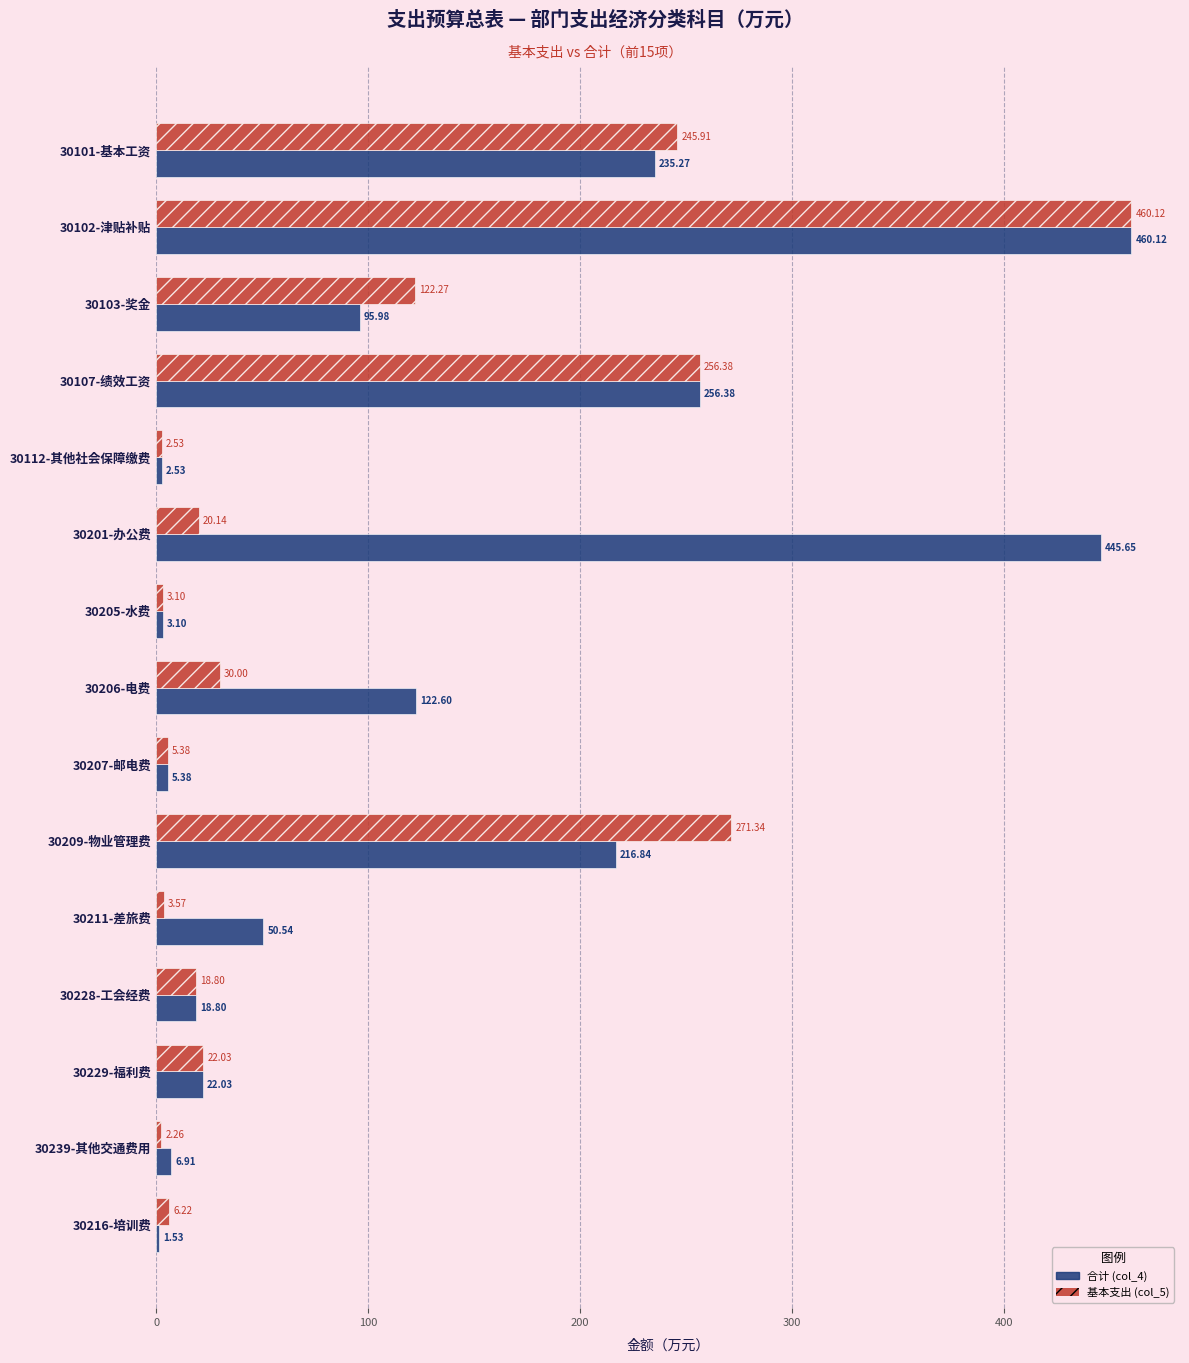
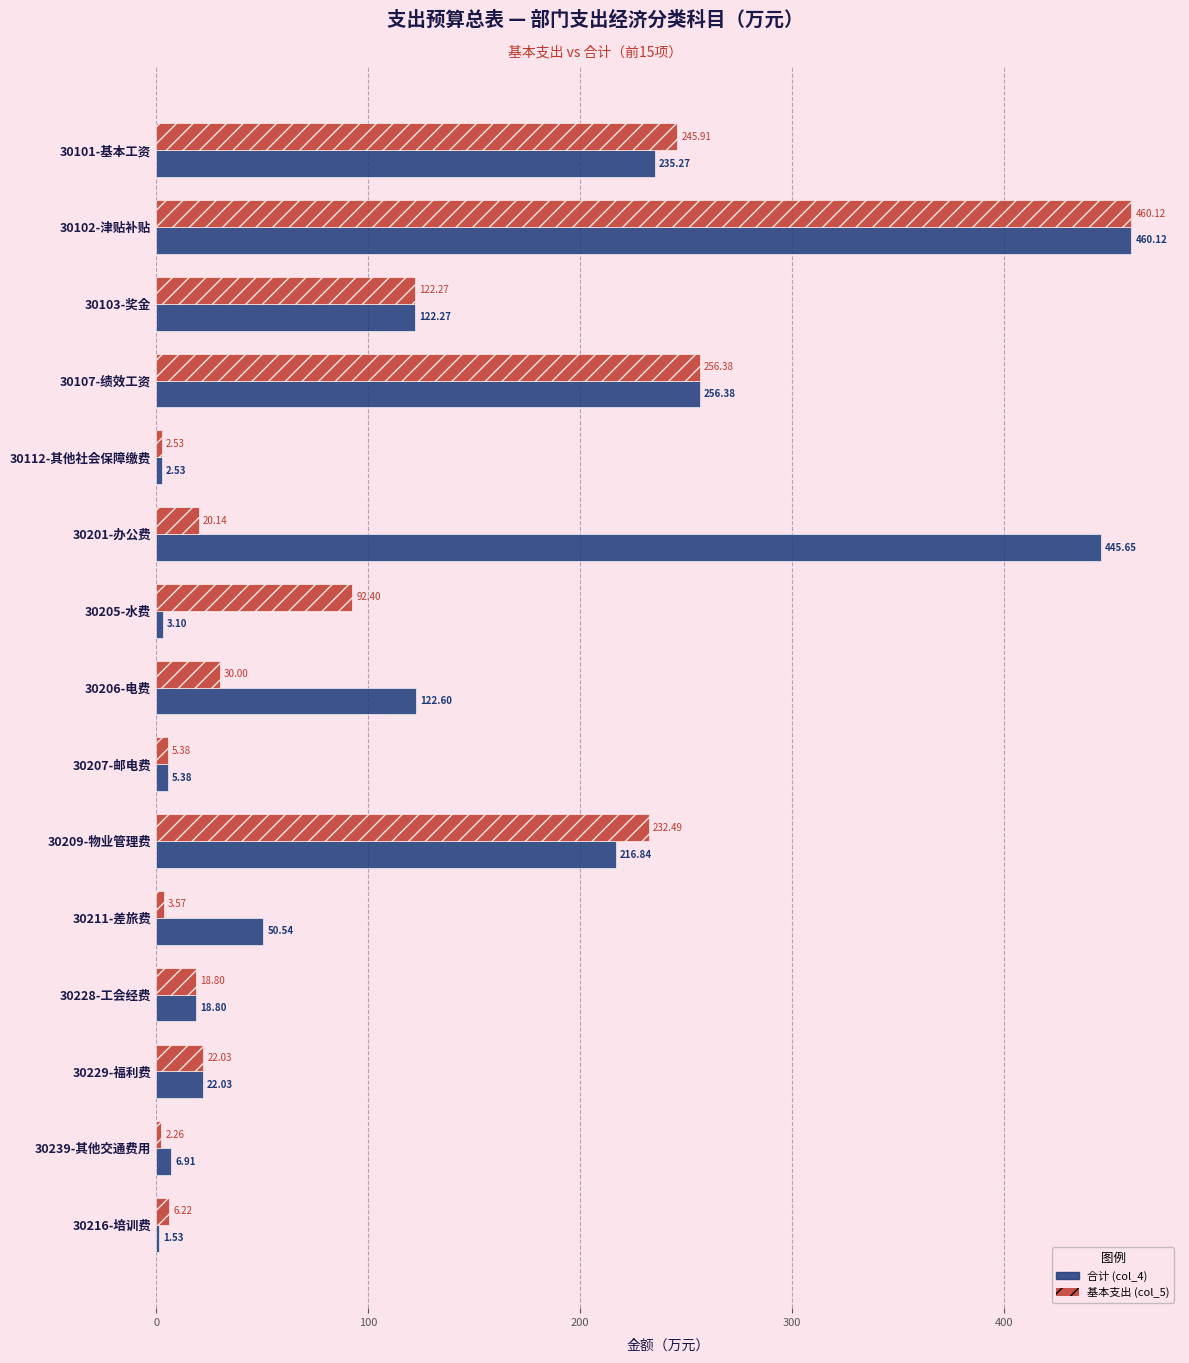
合计 (col_4), 30103-奖金: 95.98 -> 122.27
基本支出 (col_5), 30205-水费: 3.10 -> 92.40
基本支出 (col_5), 30209-物业管理费: 271.34 -> 232.49
